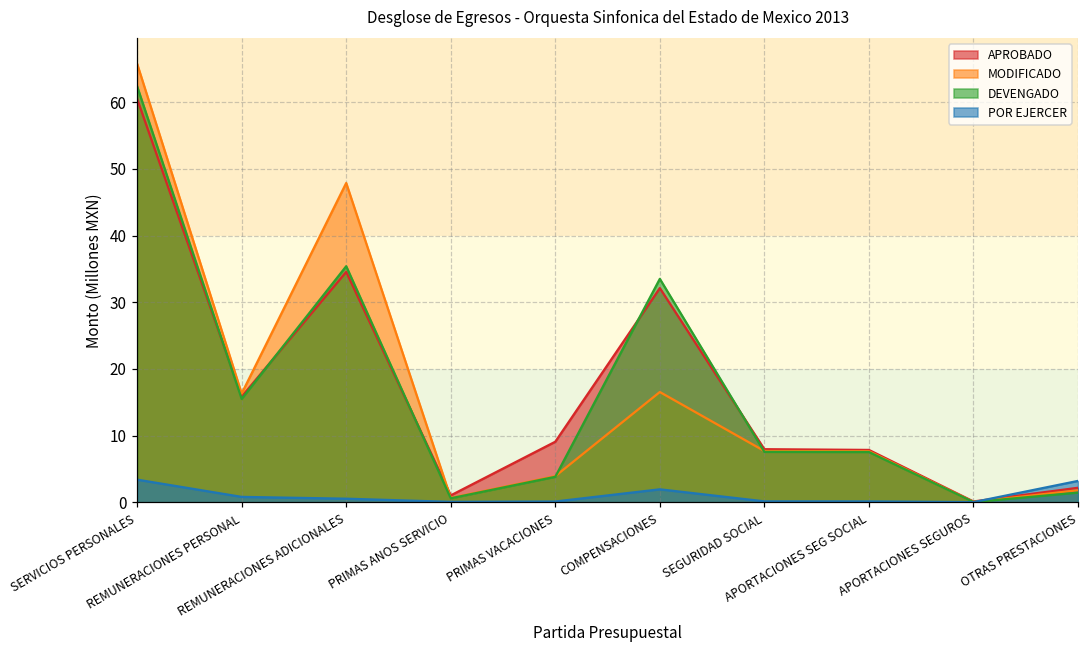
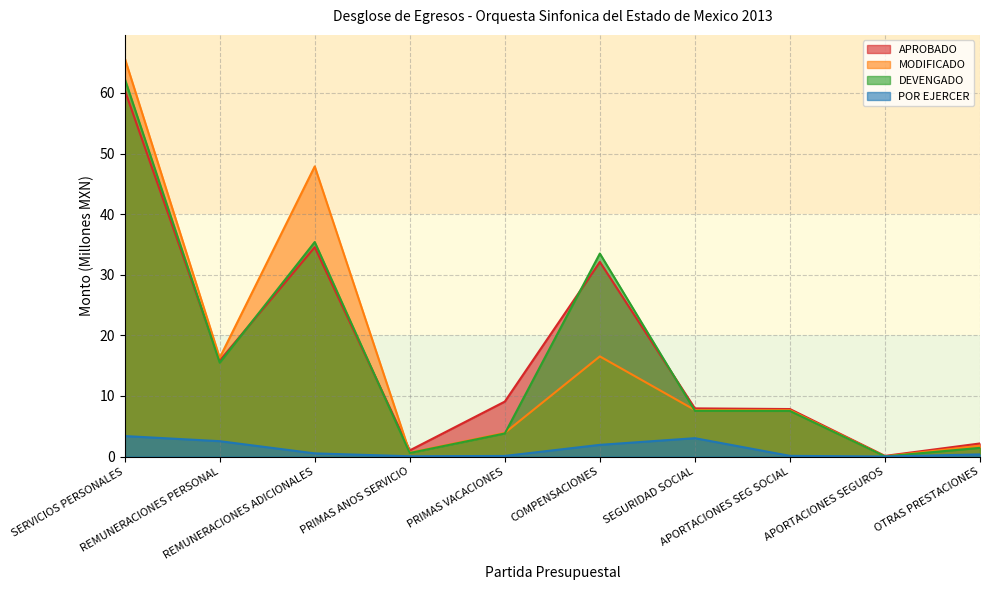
POR EJERCER, REMUNERACIONES PERSONAL: 1 -> 3
POR EJERCER, SEGURIDAD SOCIAL: 0 -> 3
POR EJERCER, OTRAS PRESTACIONES: 3 -> 0
